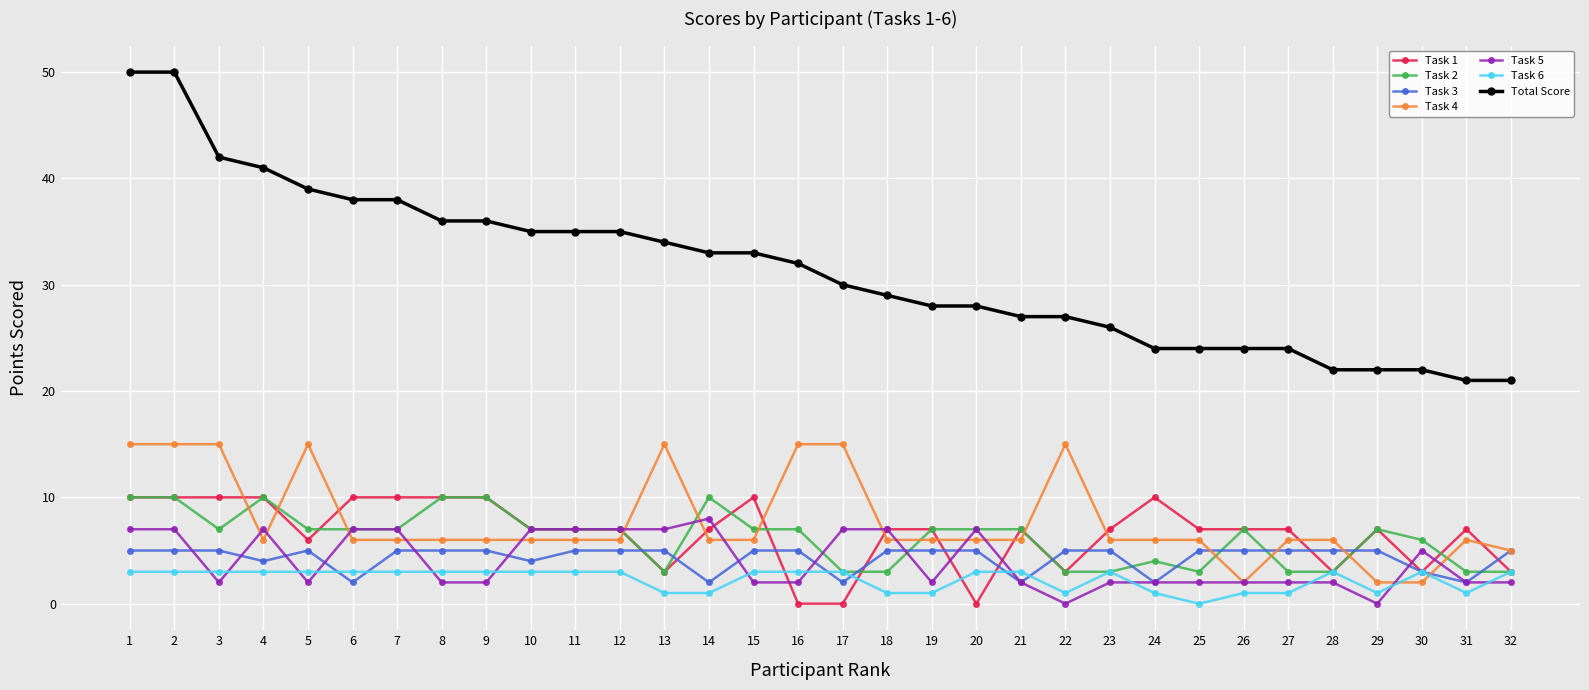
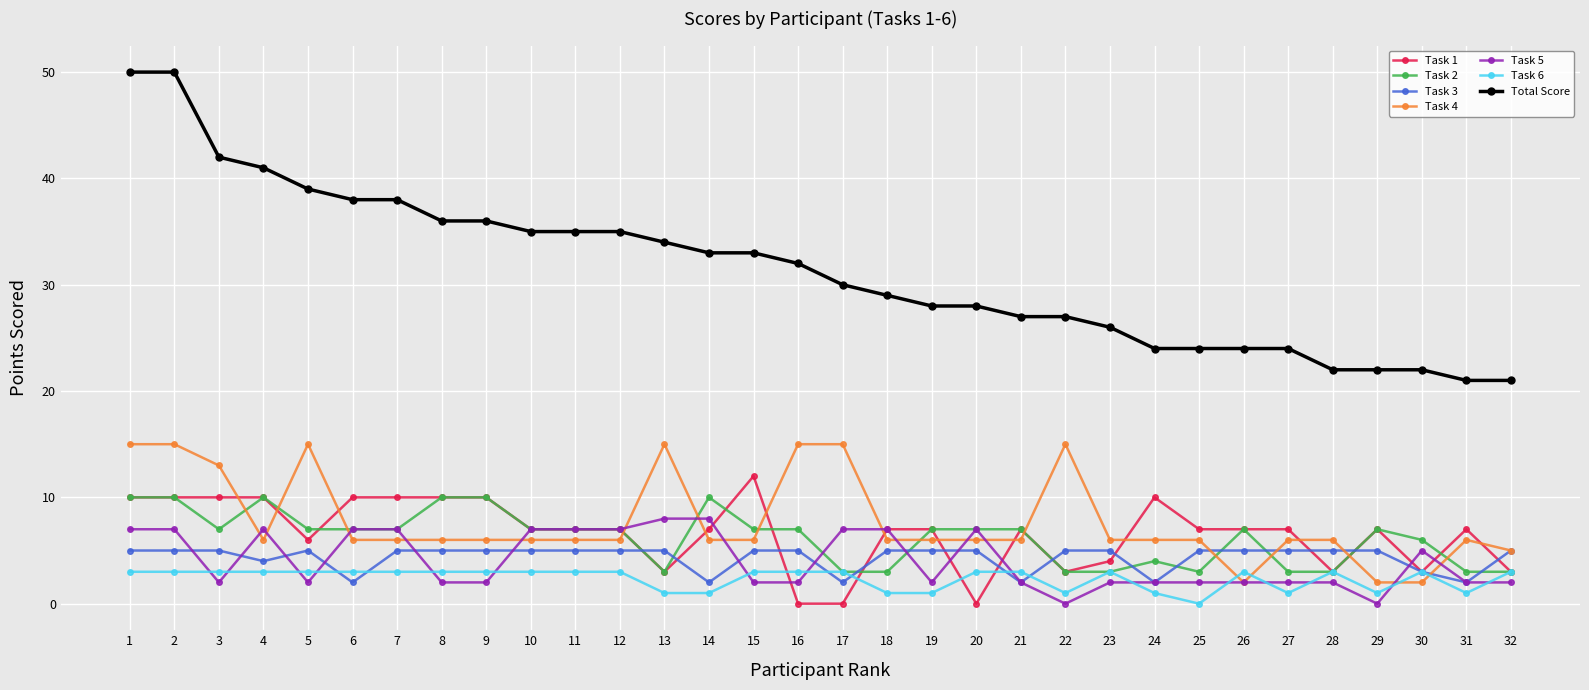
Task 4, 3: 15 -> 13
Task 3, 10: 4 -> 5
Task 5, 13: 7 -> 8
Task 1, 15: 10 -> 12
Task 1, 23: 7 -> 4
Task 6, 26: 1 -> 3
